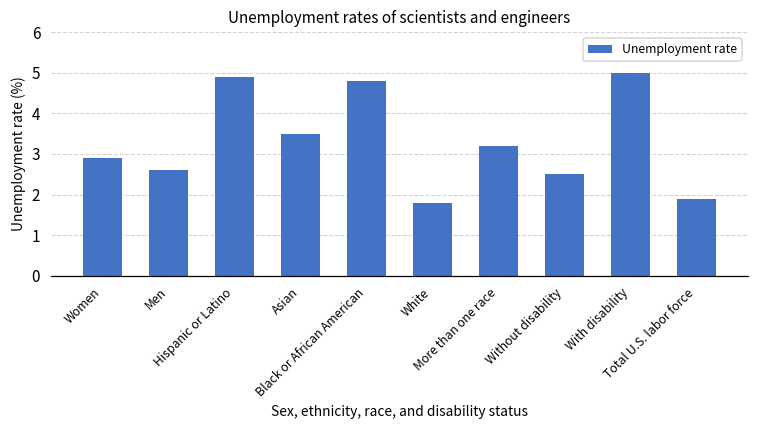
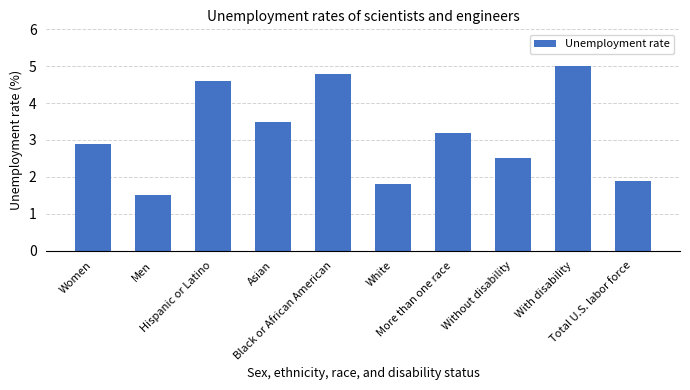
Men: 2.6 -> 1.5
Hispanic or Latino: 4.9 -> 4.6
